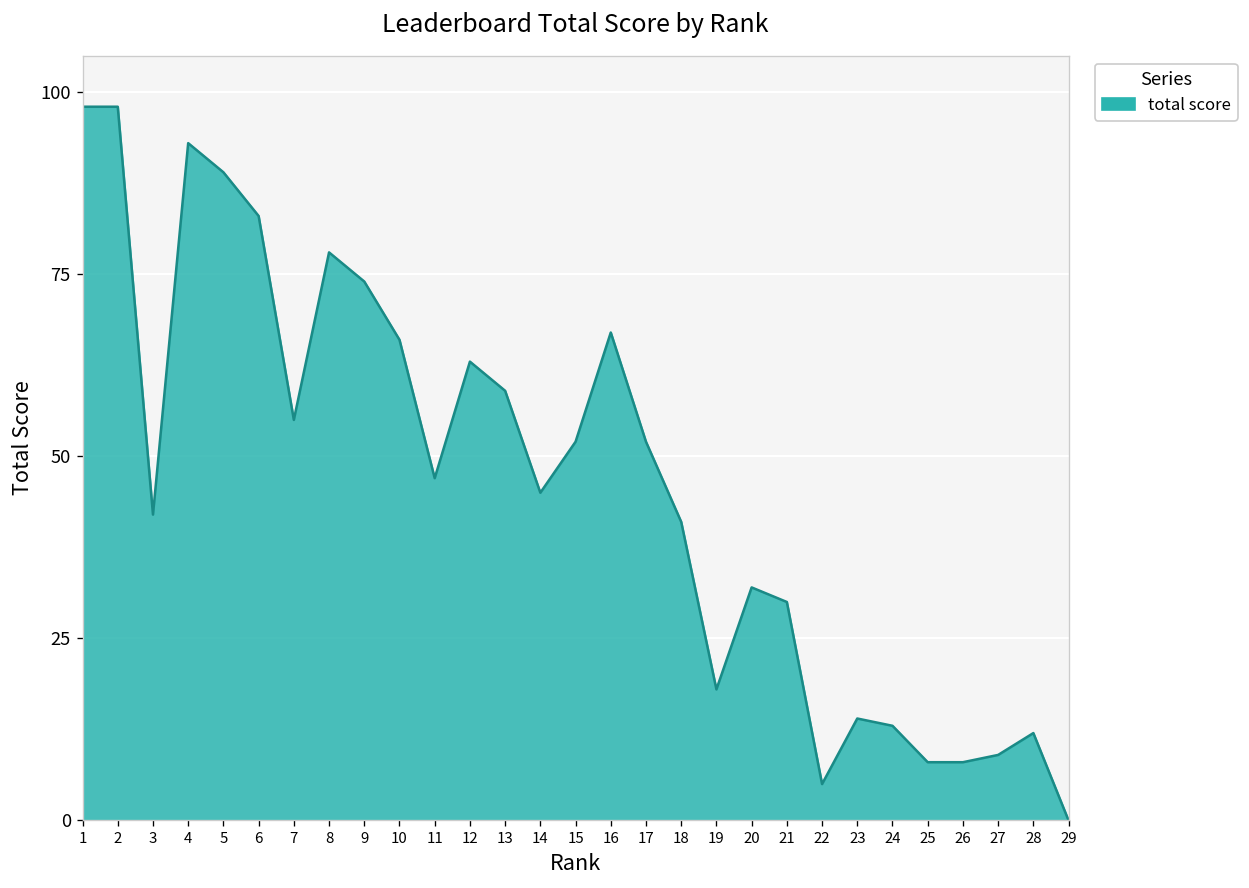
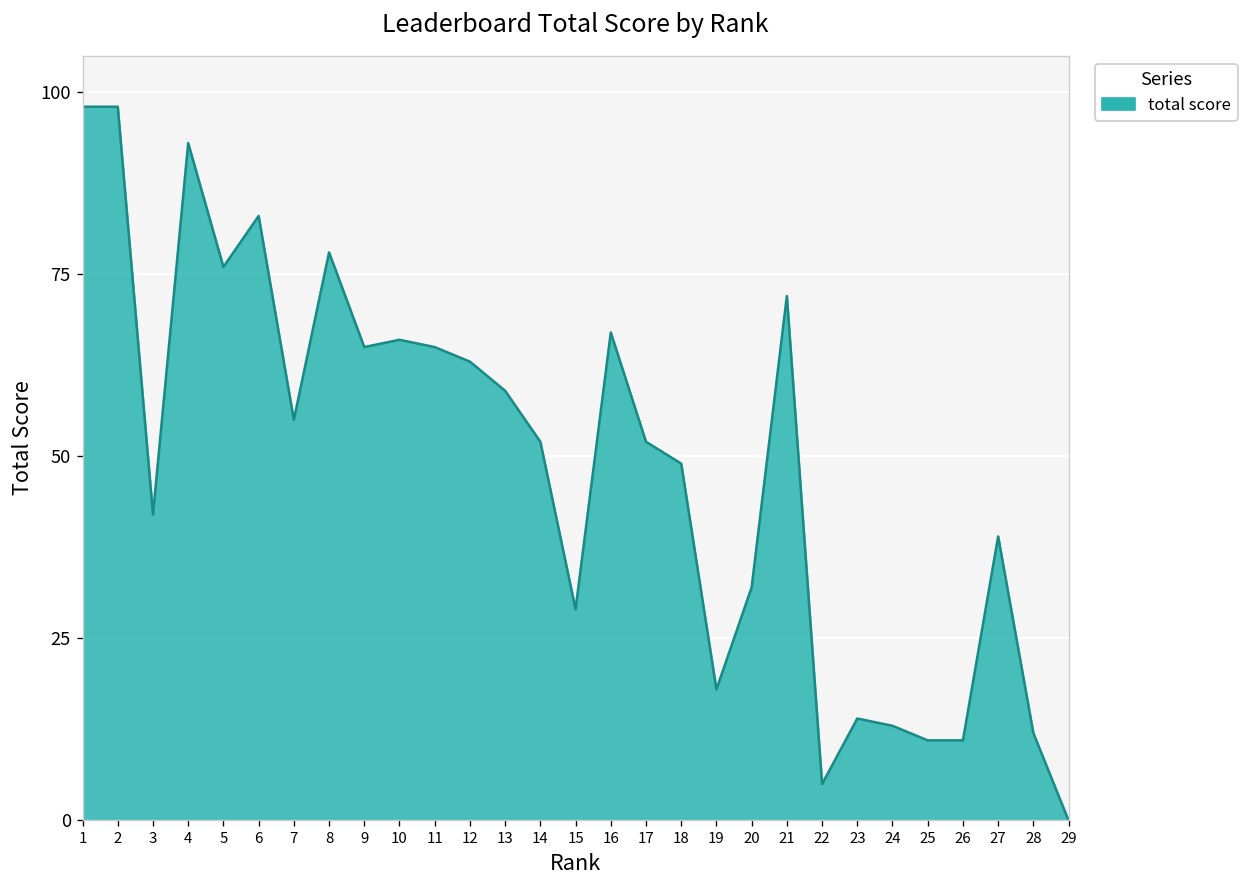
5: 89 -> 76
9: 74 -> 65
11: 47 -> 65
14: 45 -> 52
15: 52 -> 29
18: 41 -> 49
21: 30 -> 72
25: 8 -> 11
26: 8 -> 11
27: 9 -> 39
